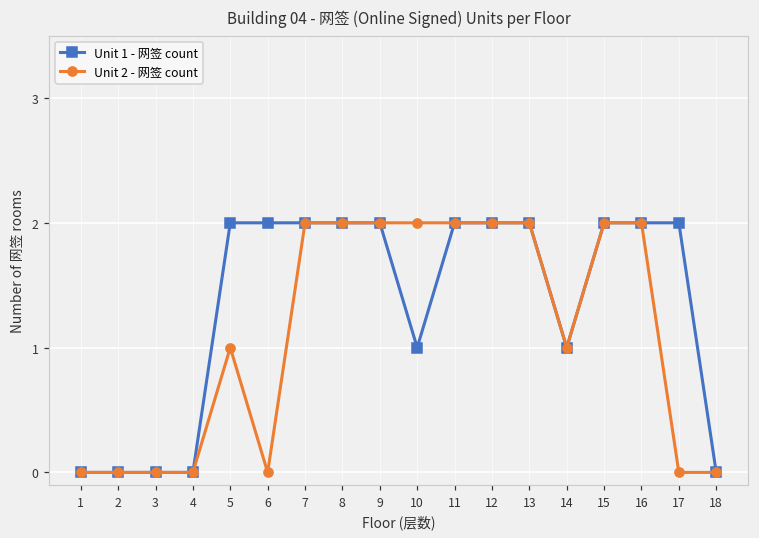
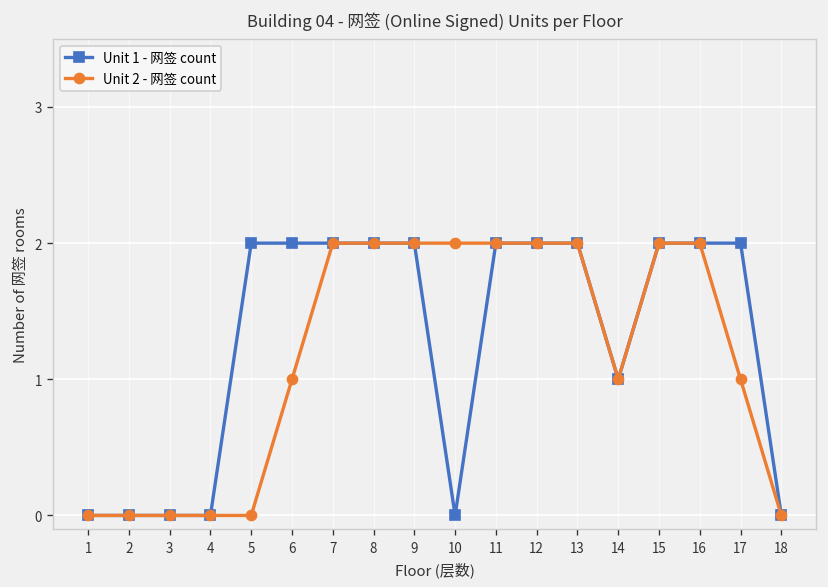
Unit 2 - 网签 count, 5: 1 -> 0
Unit 2 - 网签 count, 6: 0 -> 1
Unit 1 - 网签 count, 10: 1 -> 0
Unit 2 - 网签 count, 17: 0 -> 1
